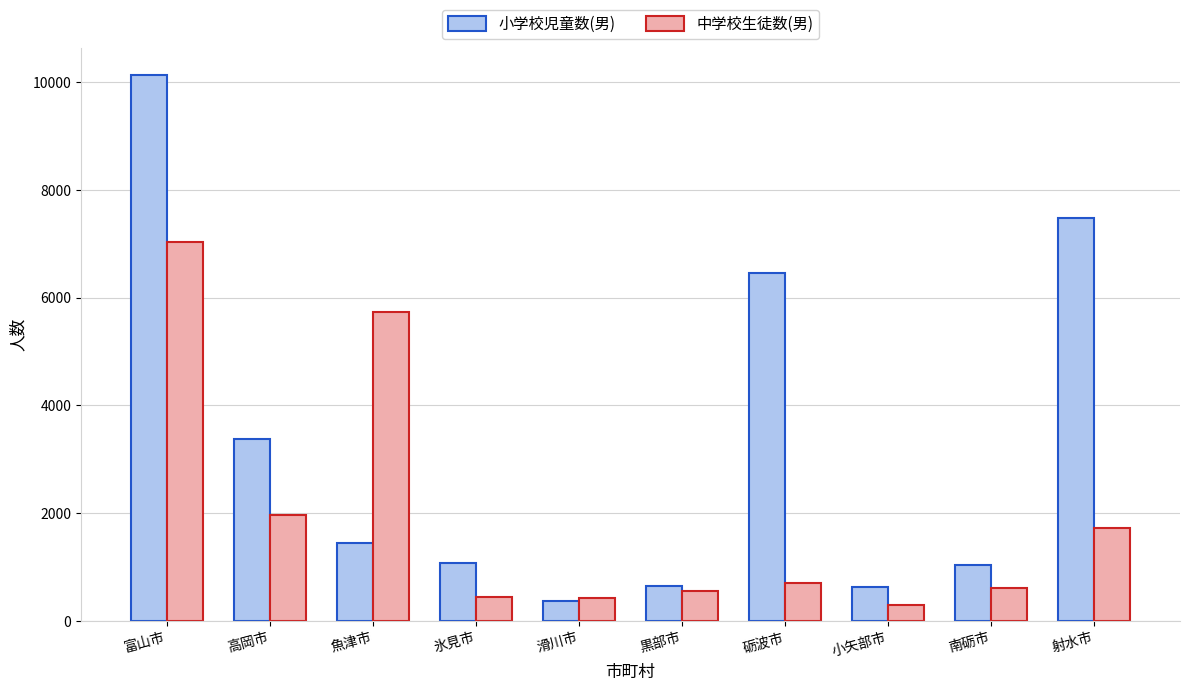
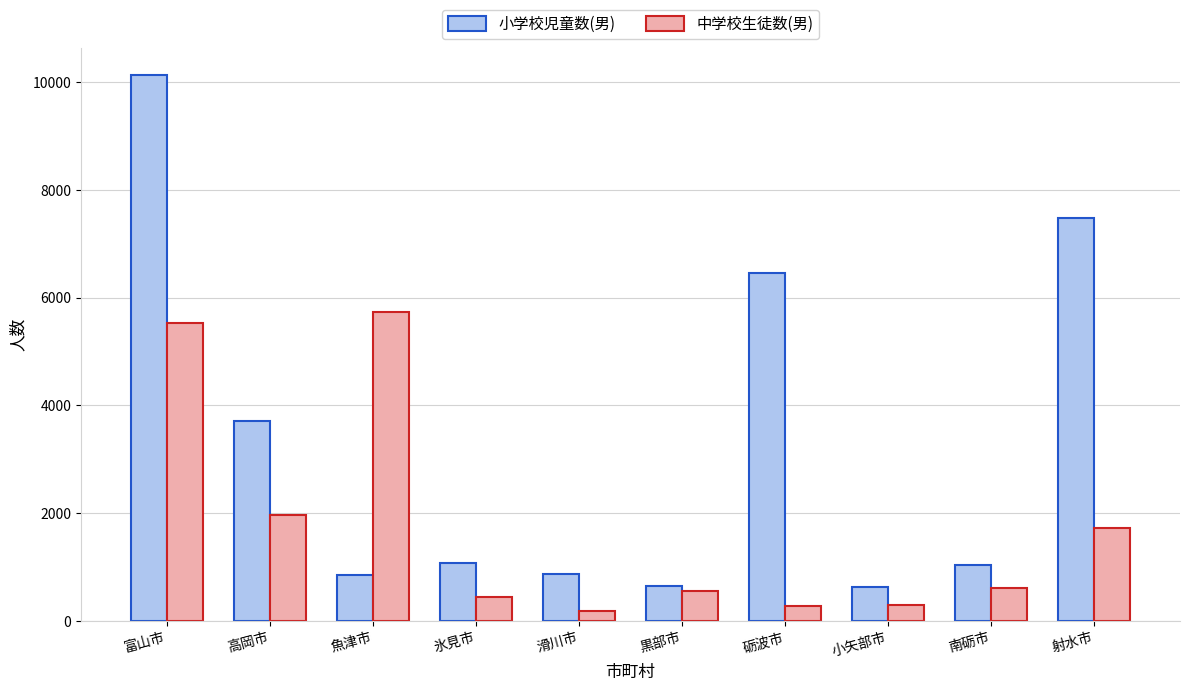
中学校生徒数(男), 富山市: 7000 -> 5500
小学校児童数(男), 高岡市: 3400 -> 3700
小学校児童数(男), 魚津市: 1400 -> 800
小学校児童数(男), 滑川市: 400 -> 900
中学校生徒数(男), 滑川市: 400 -> 200
中学校生徒数(男), 砺波市: 700 -> 300
